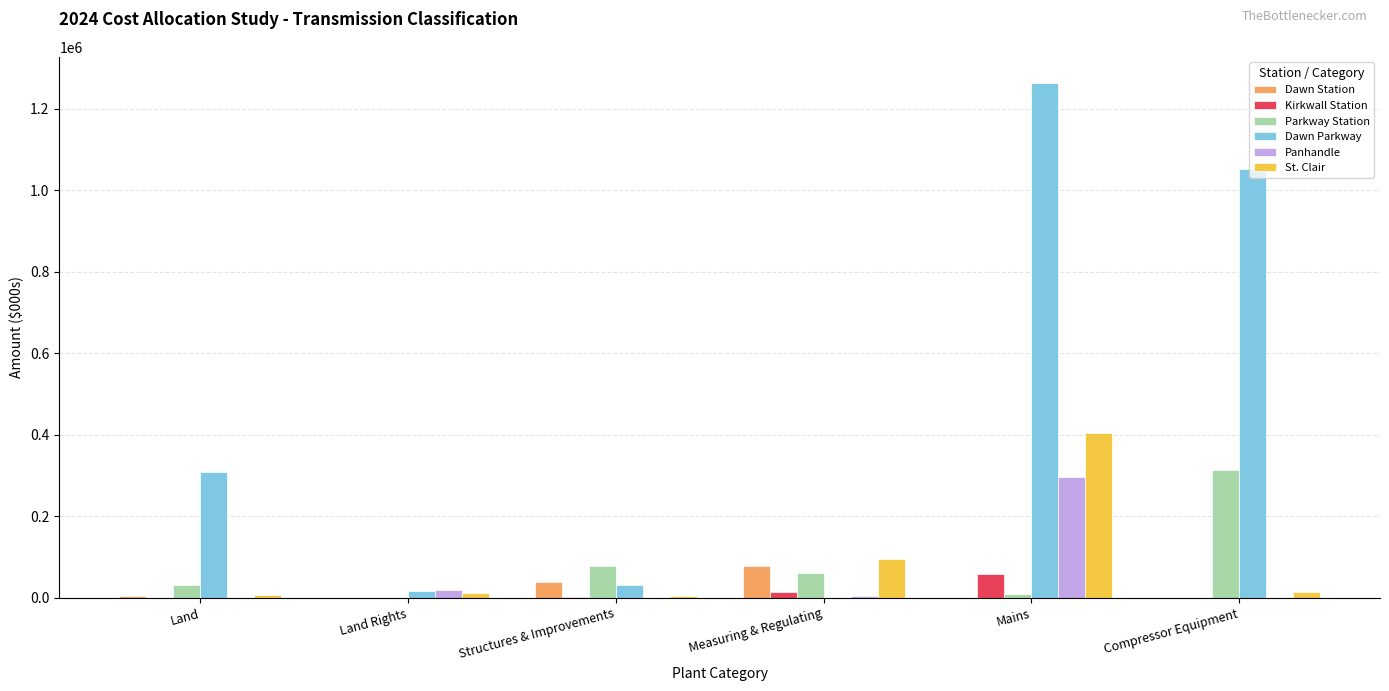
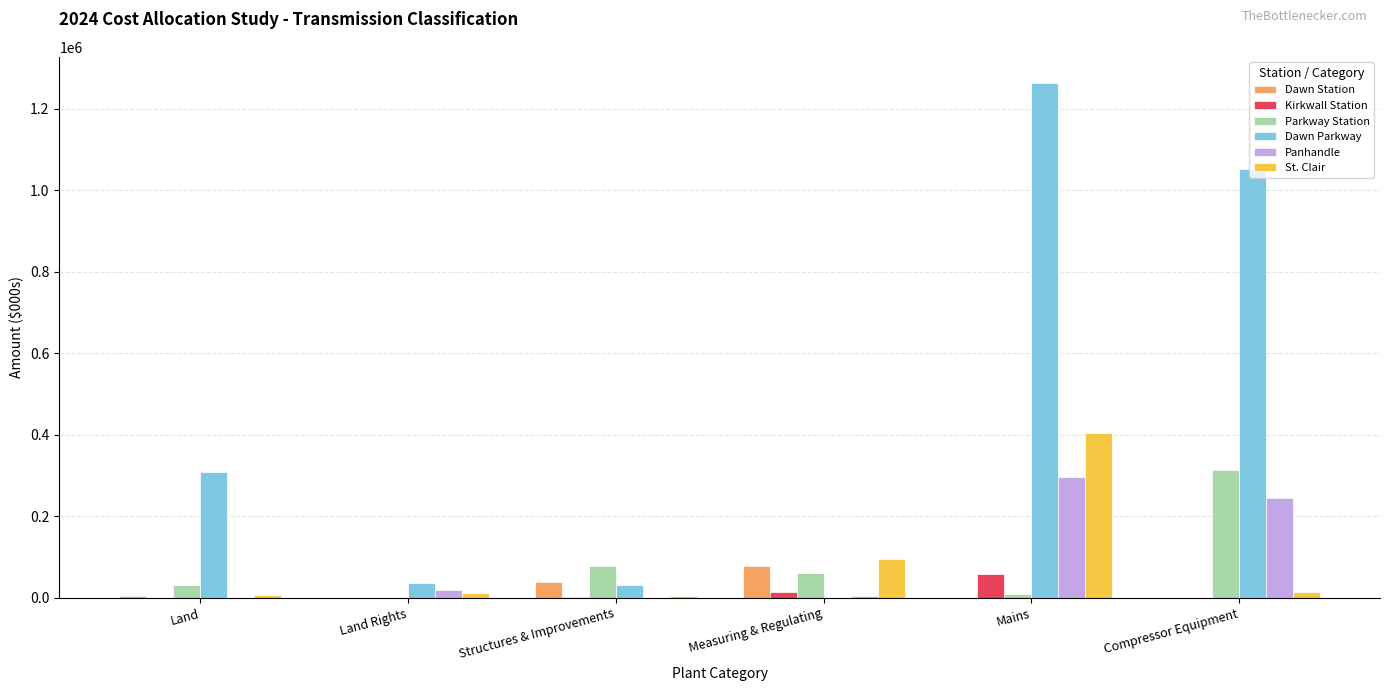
Dawn Parkway, Land Rights: 20000 -> 40000
Panhandle, Compressor Equipment: 0 -> 240000
